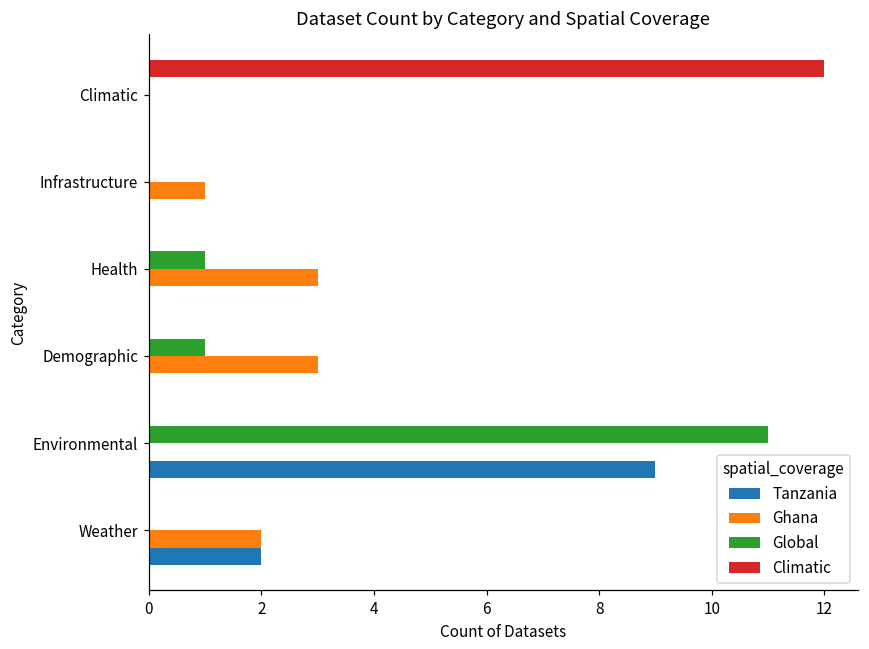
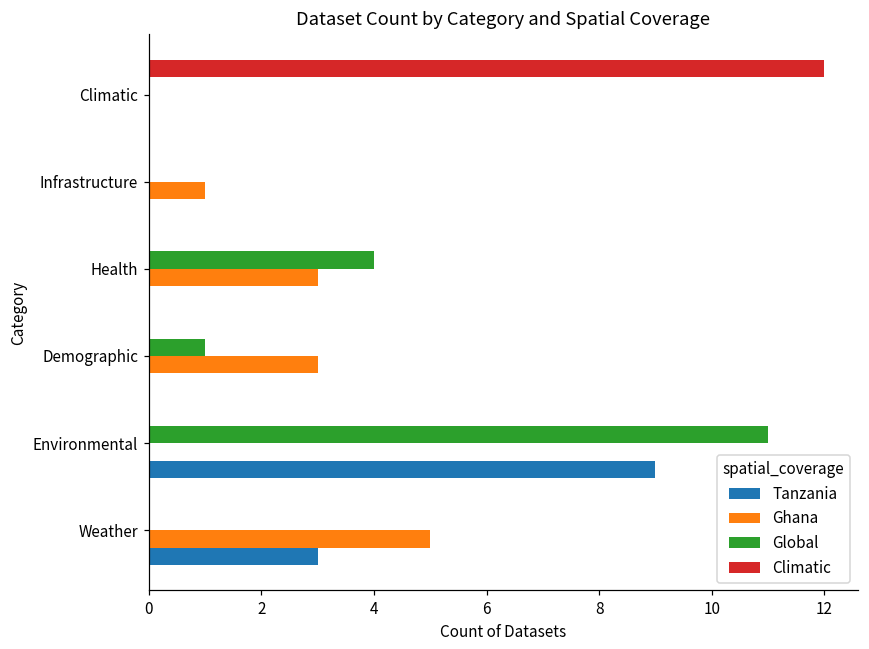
Global, Health: 1 -> 4
Ghana, Weather: 2 -> 5
Tanzania, Weather: 2 -> 3
